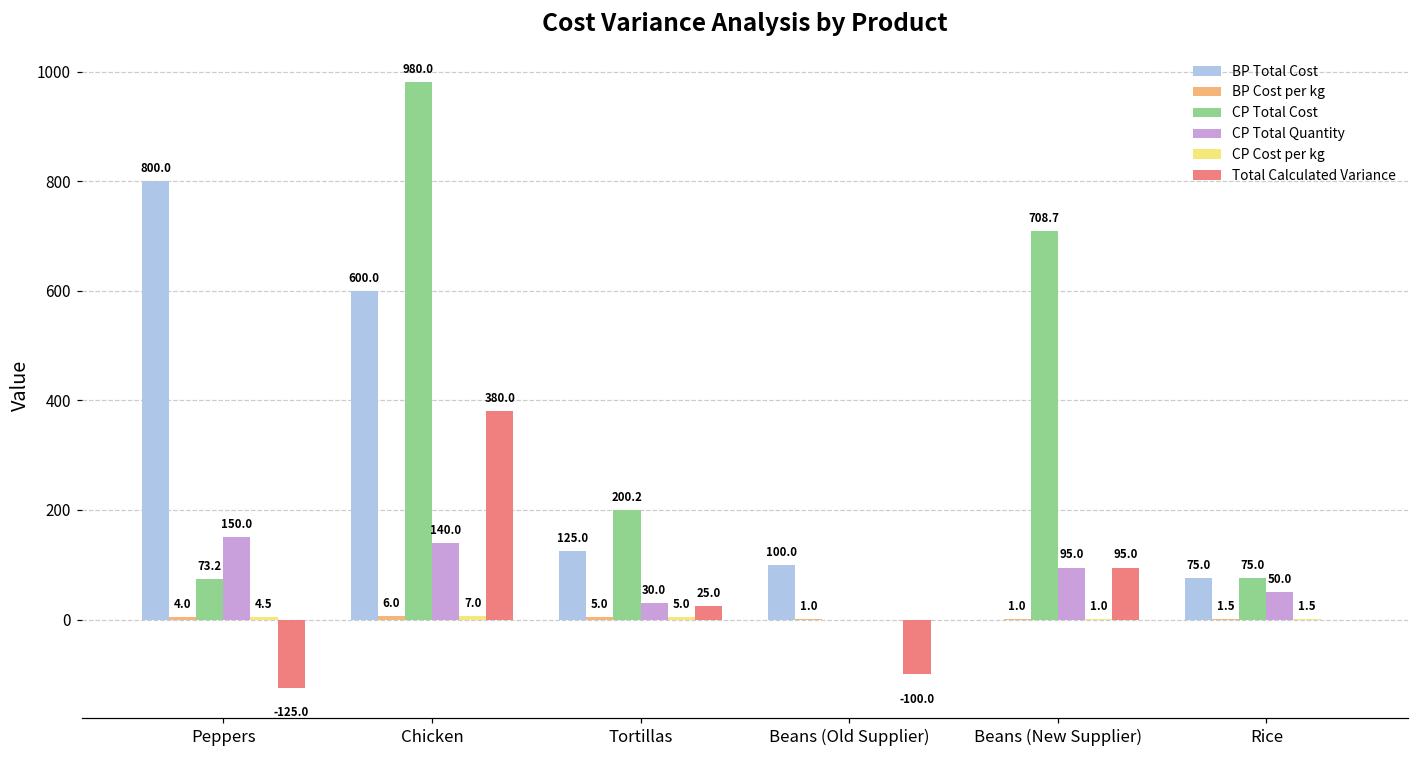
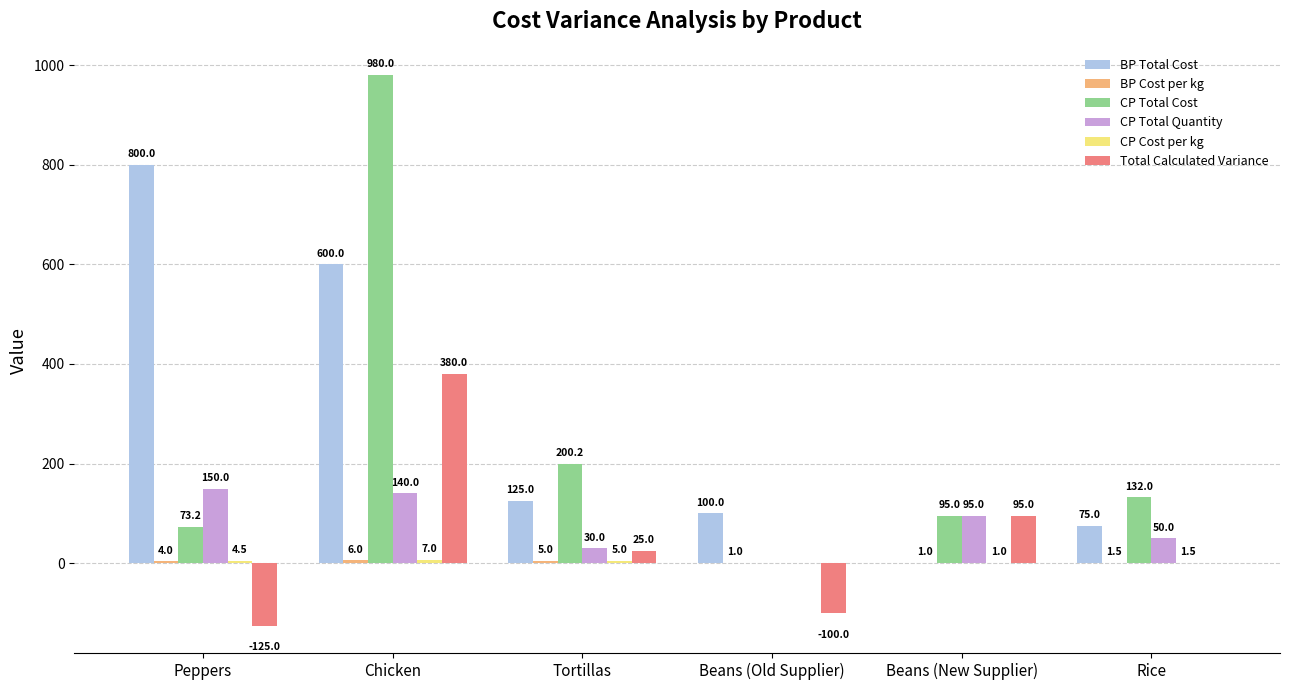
CP Total Cost, Beans (New Supplier): 708.7 -> 95.0
CP Total Cost, Rice: 75.0 -> 132.0
